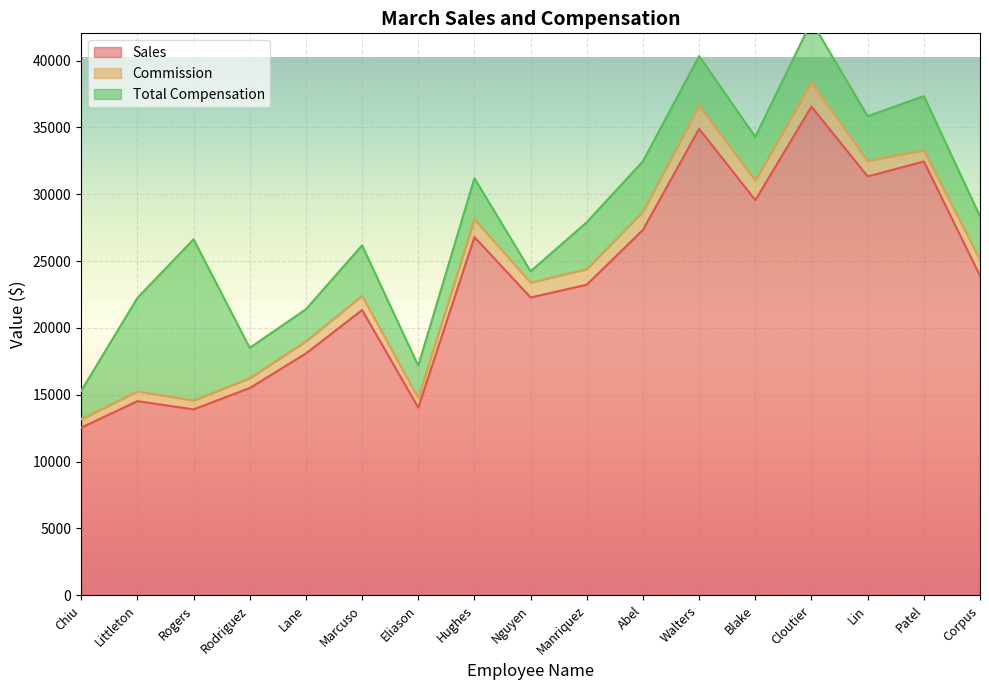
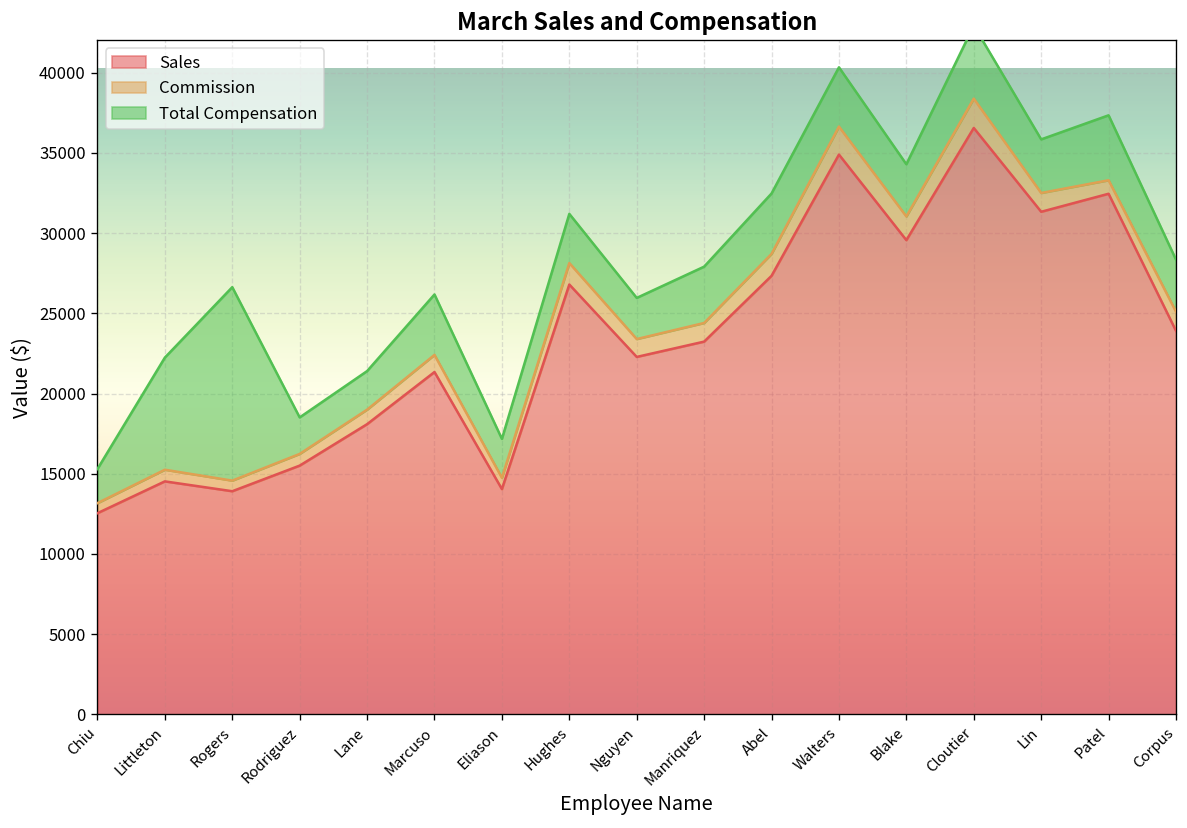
Total Compensation, Nguyen: 800 -> 2600
